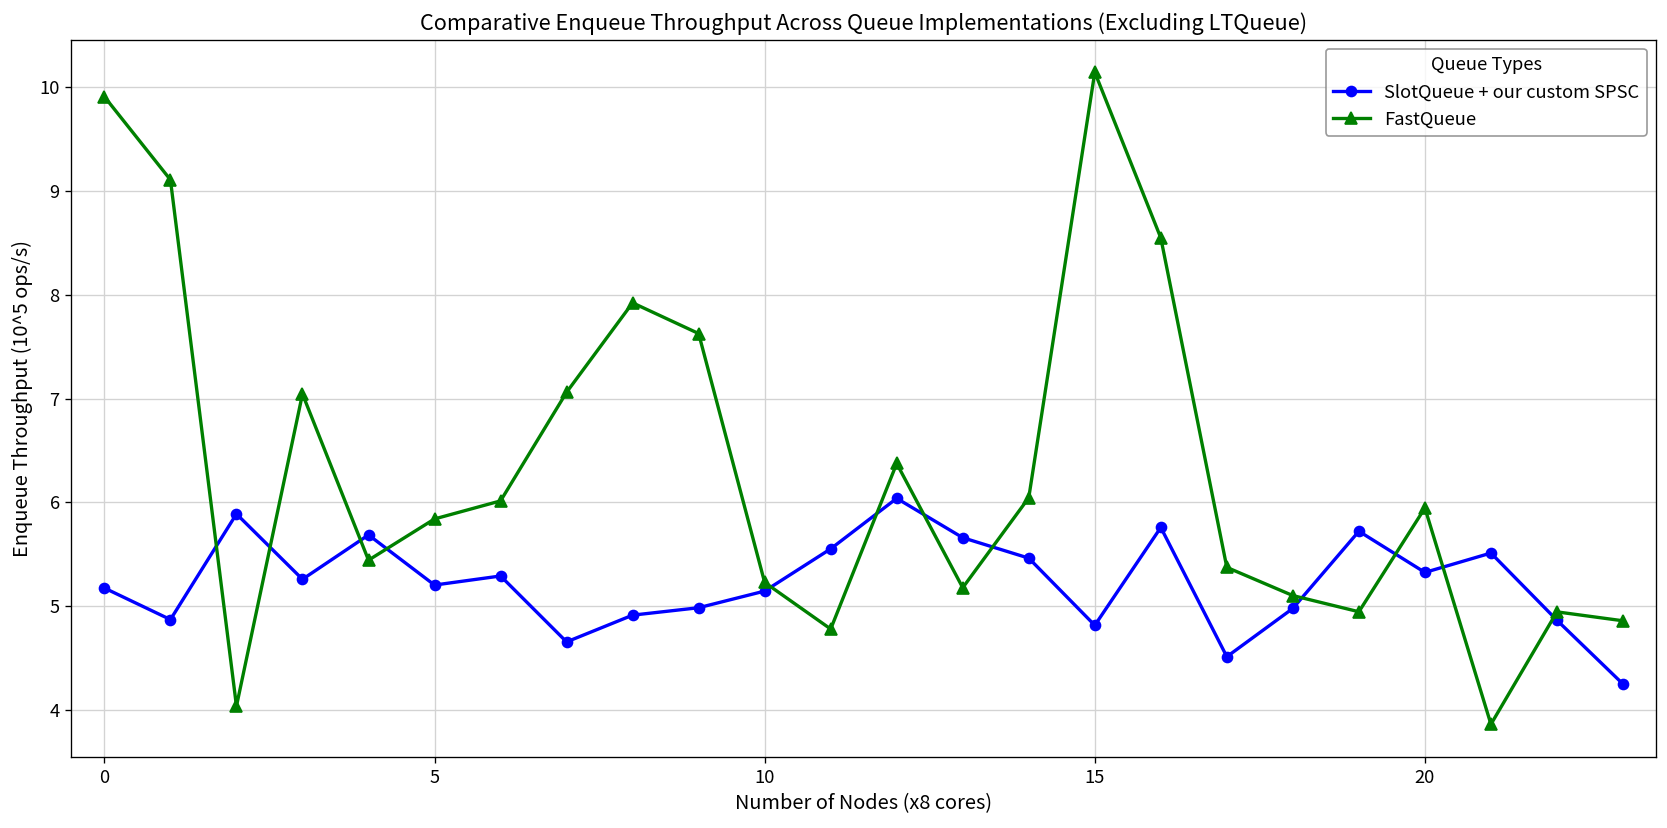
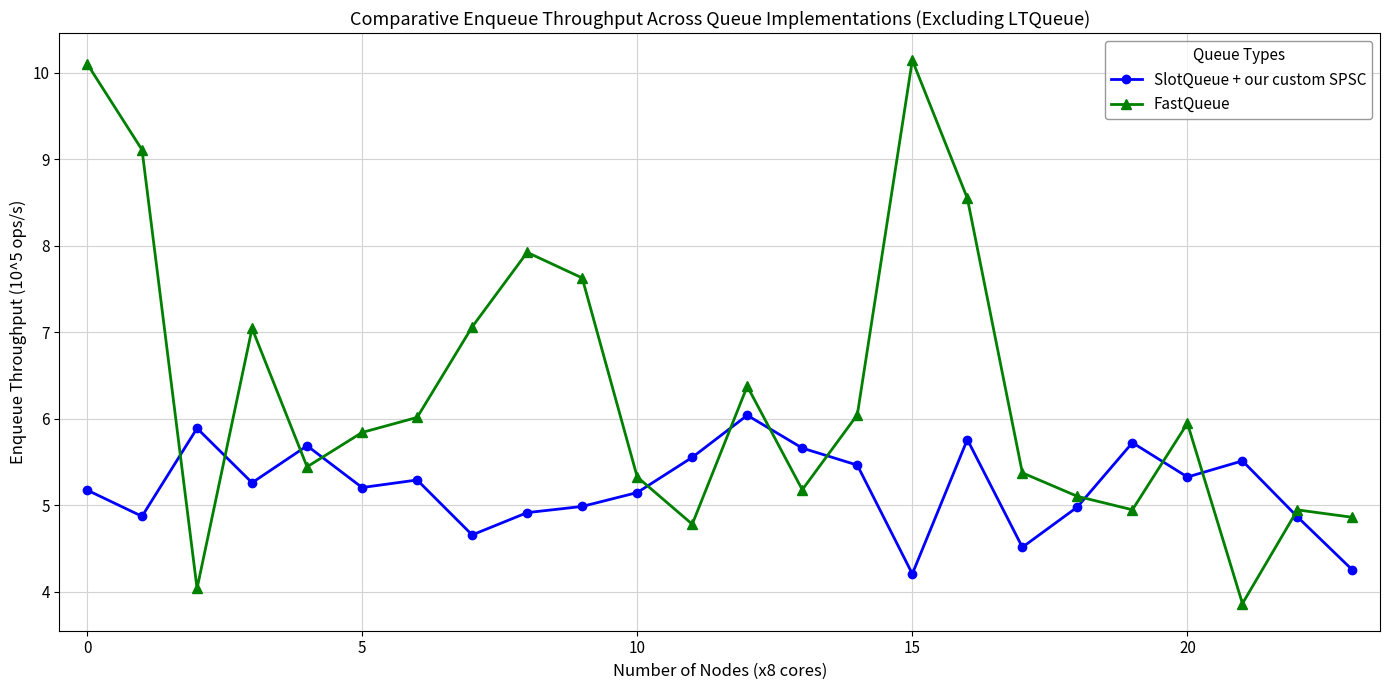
FastQueue, 0: 9.9 -> 10.1
FastQueue, 10: 5.2 -> 5.3
SlotQueue + our custom SPSC, 15: 4.8 -> 4.2
